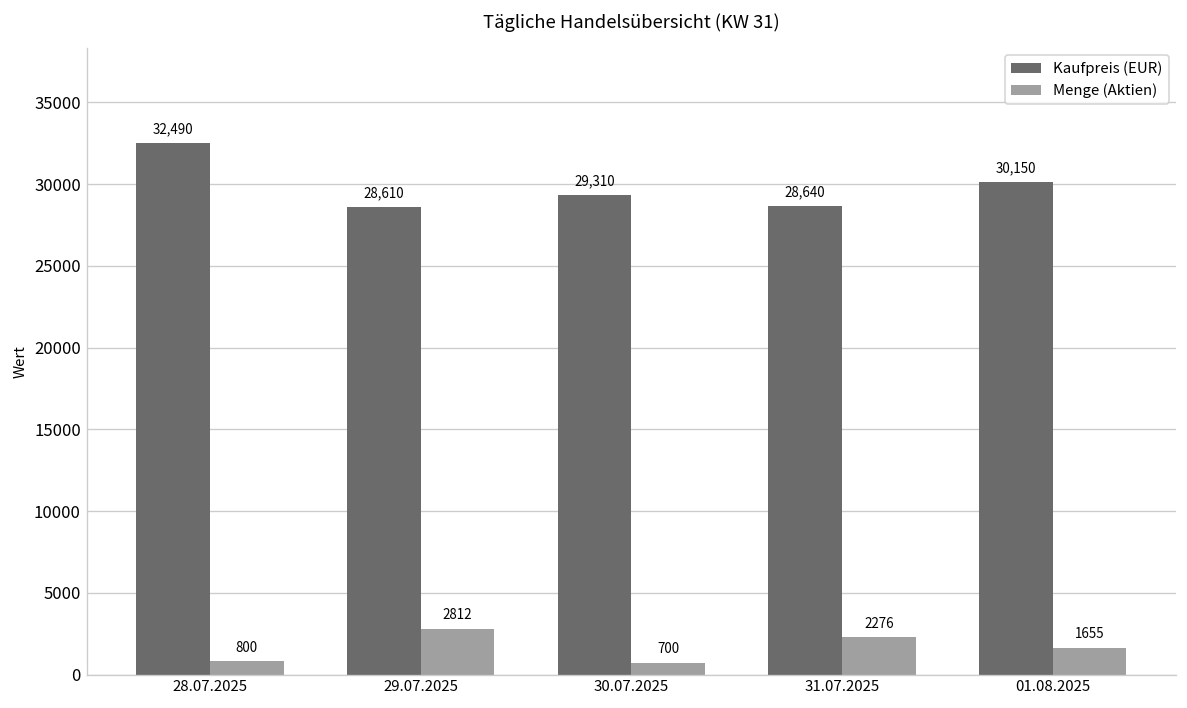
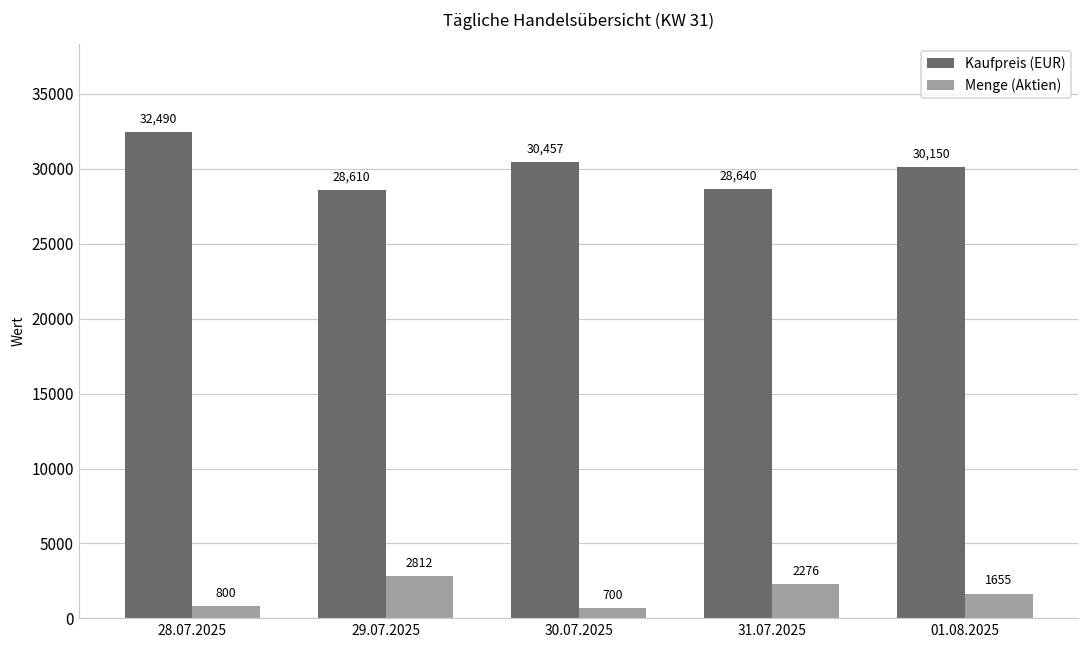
Kaufpreis (EUR), 30.07.2025: 29,310 -> 30,457
